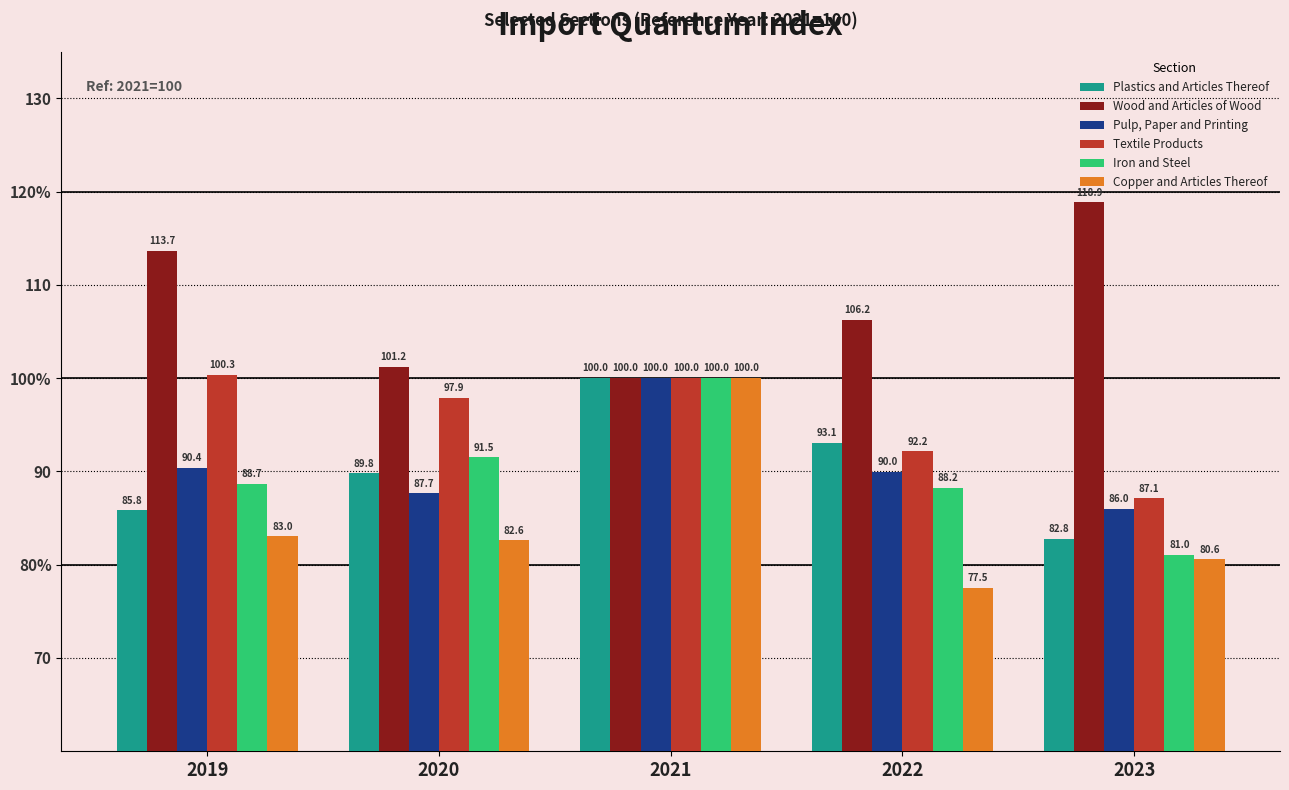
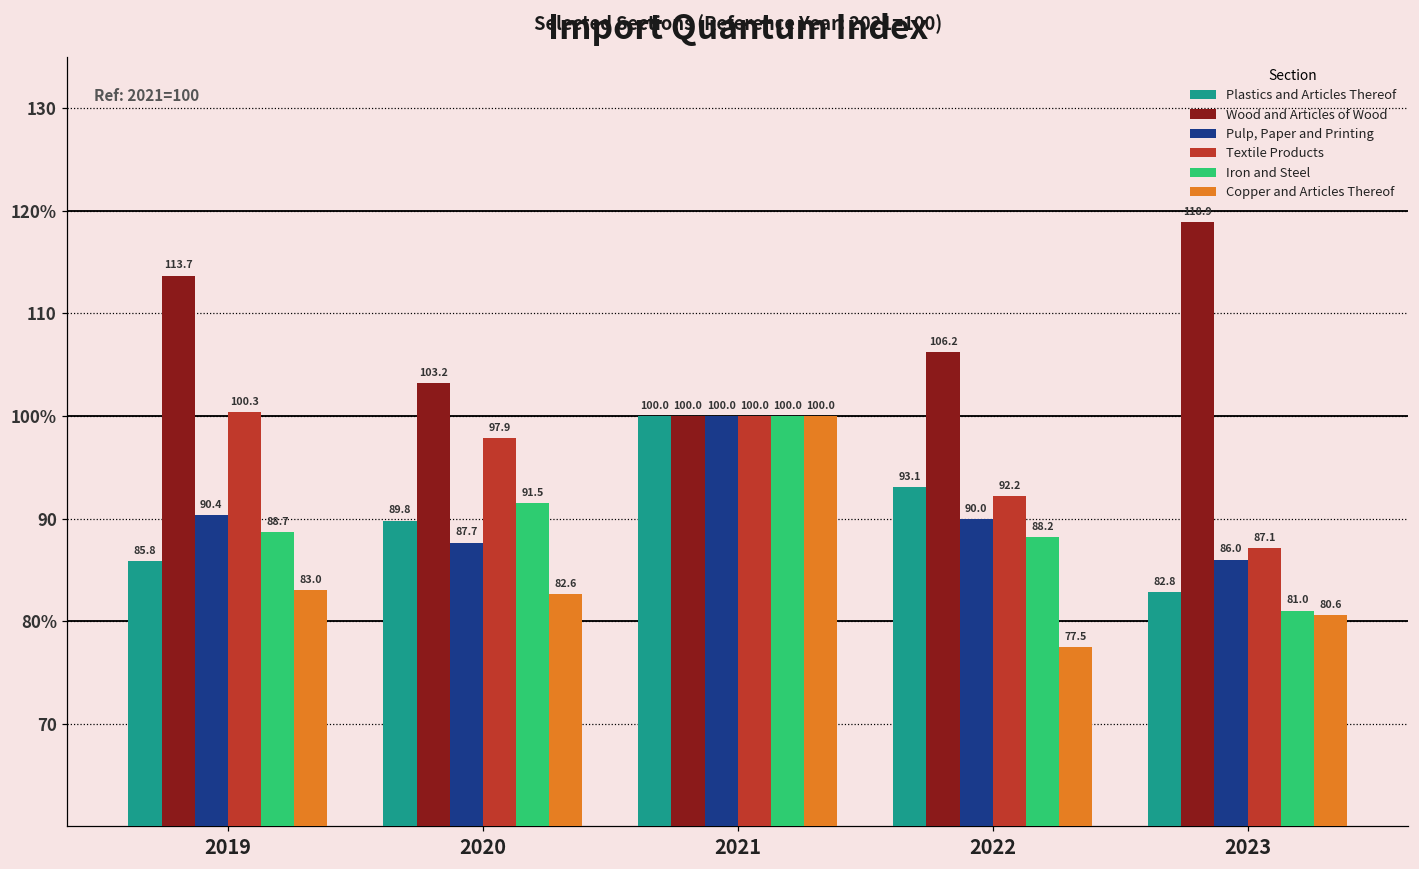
Wood and Articles of Wood, 2020: 101.2 -> 103.2
